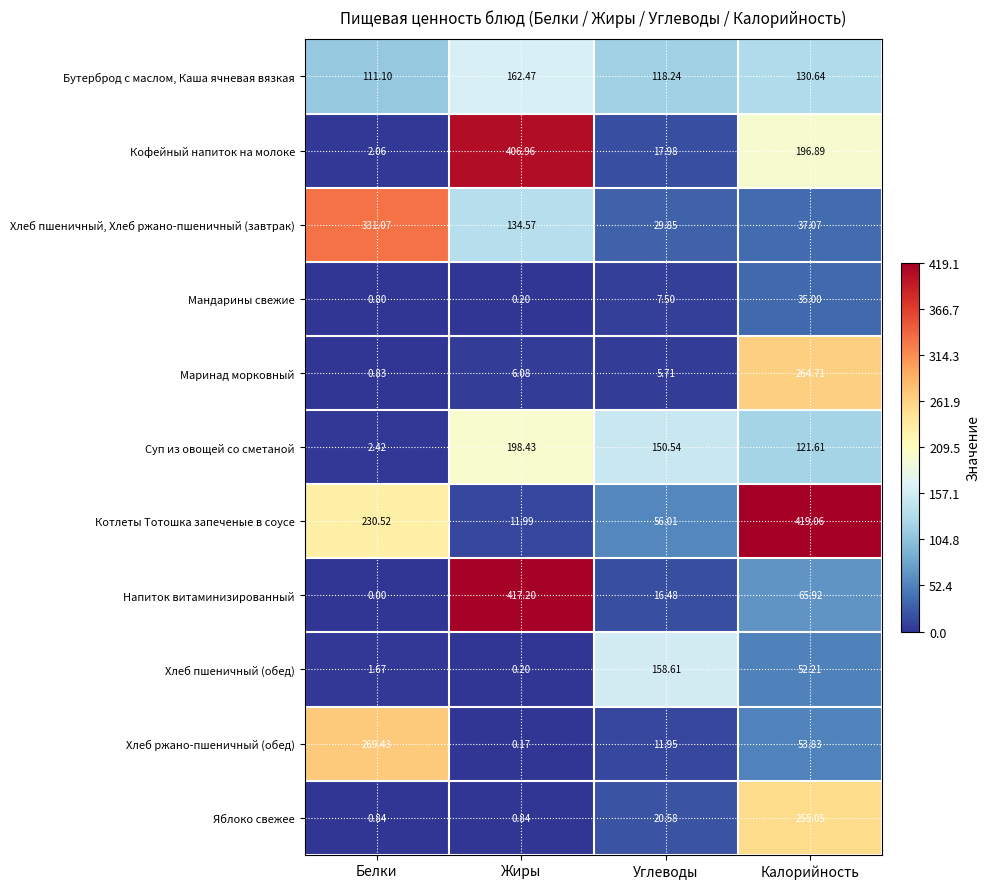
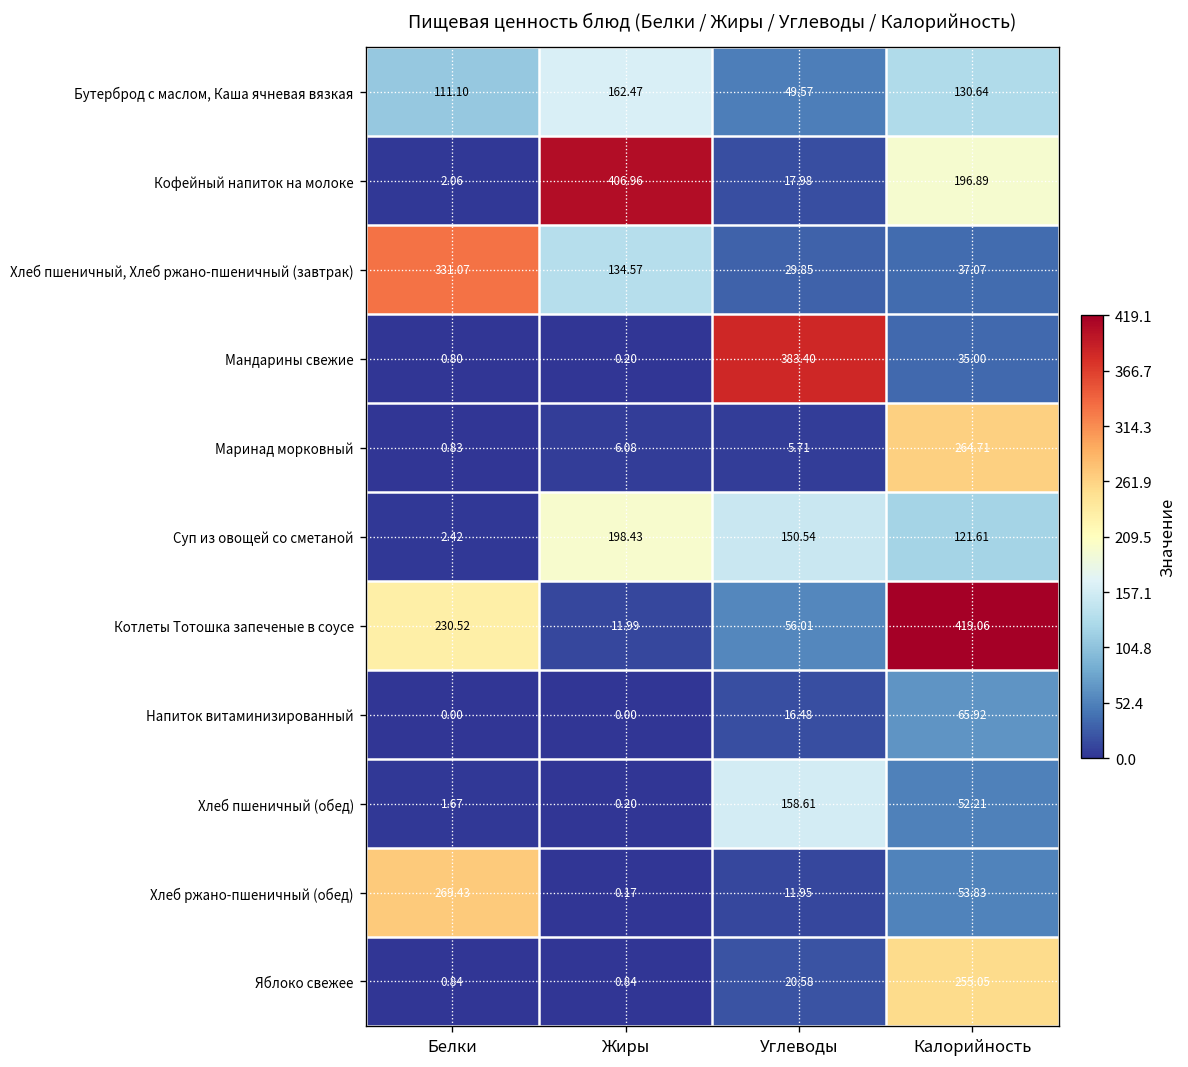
Бутерброд с маслом, Каша ячневая вязкая, Углеводы: 118.24 -> 49.57
Мандарины свежие, Углеводы: 7.50 -> 383.40
Напиток витаминизированный, Жиры: 417.20 -> 0.00
